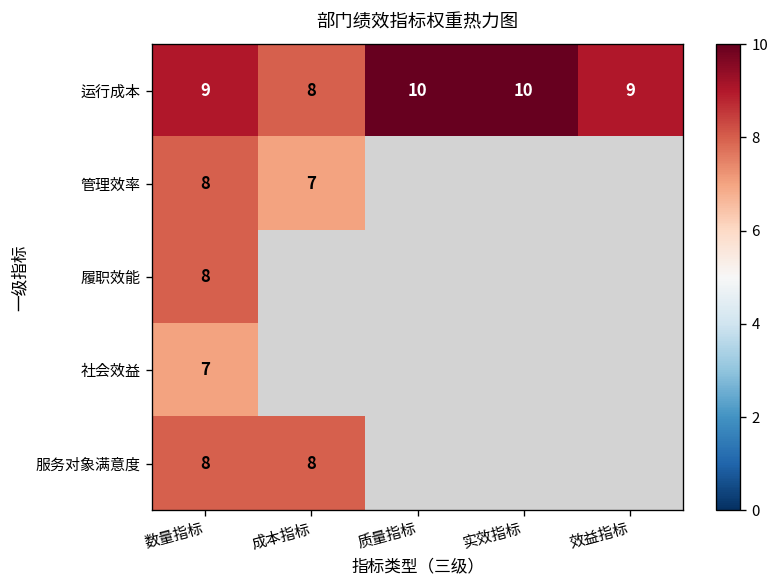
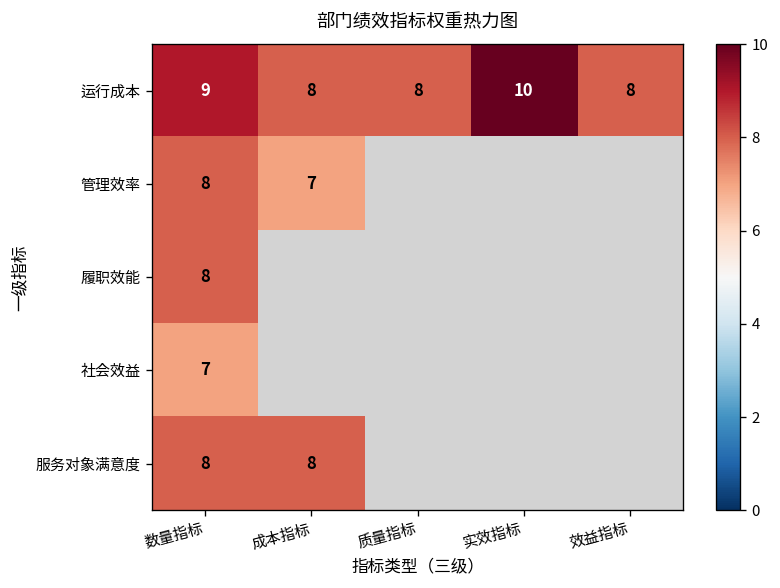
运行成本, 质量指标: 10 -> 8
运行成本, 效益指标: 9 -> 8
